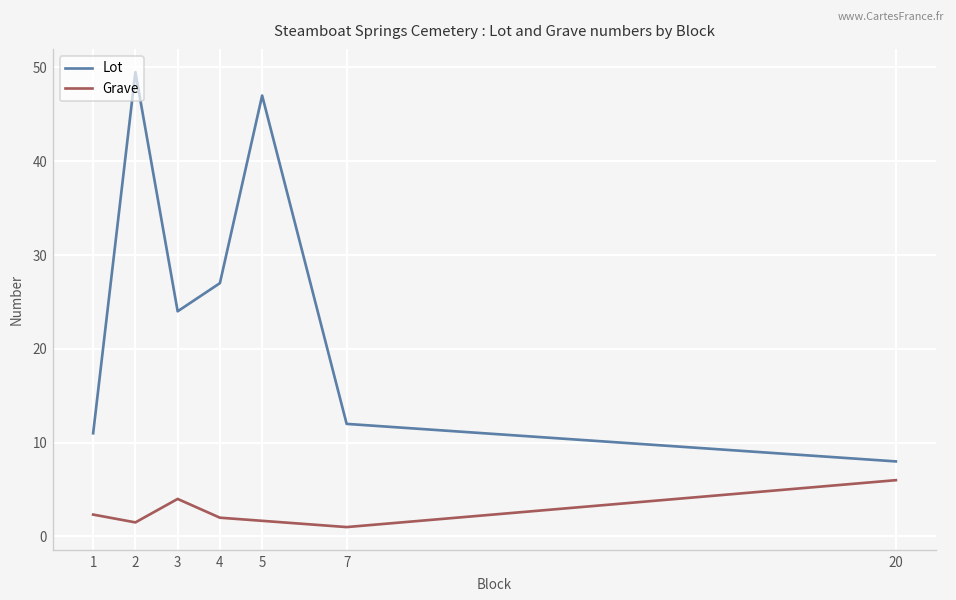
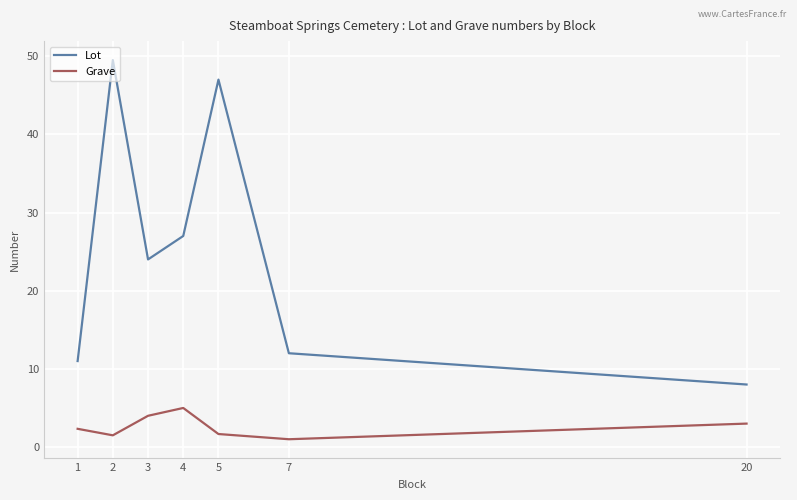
Grave, 4: 2 -> 5
Grave, 20: 6 -> 3
